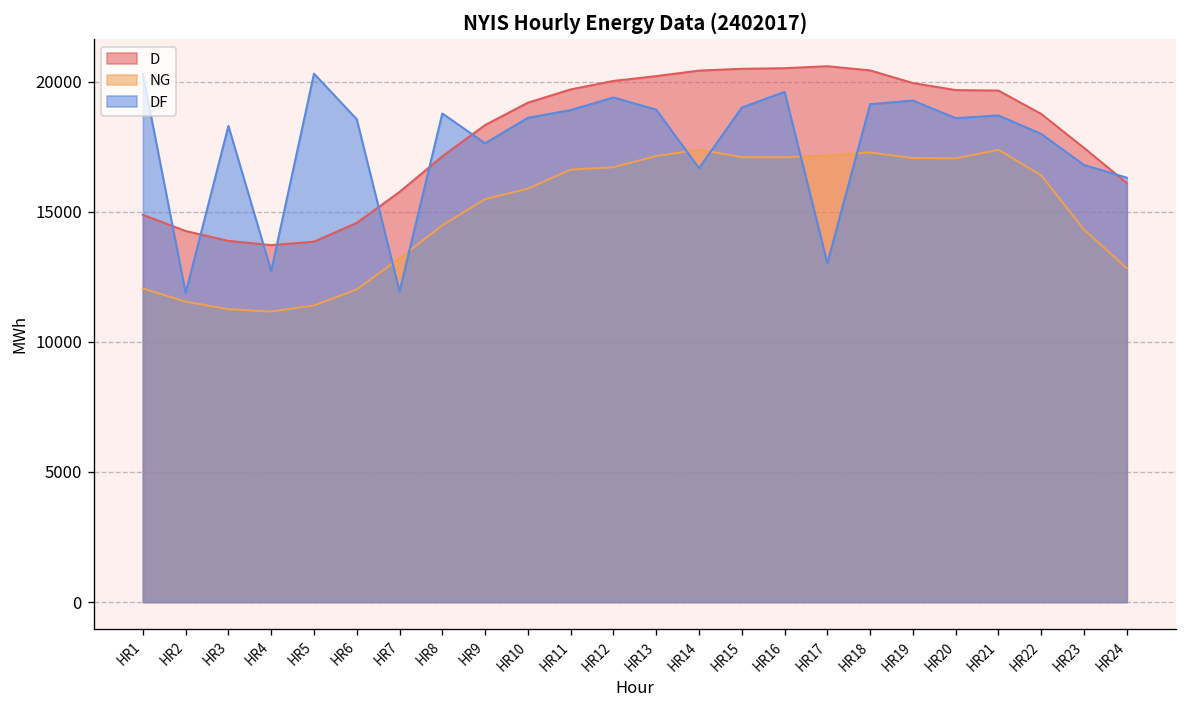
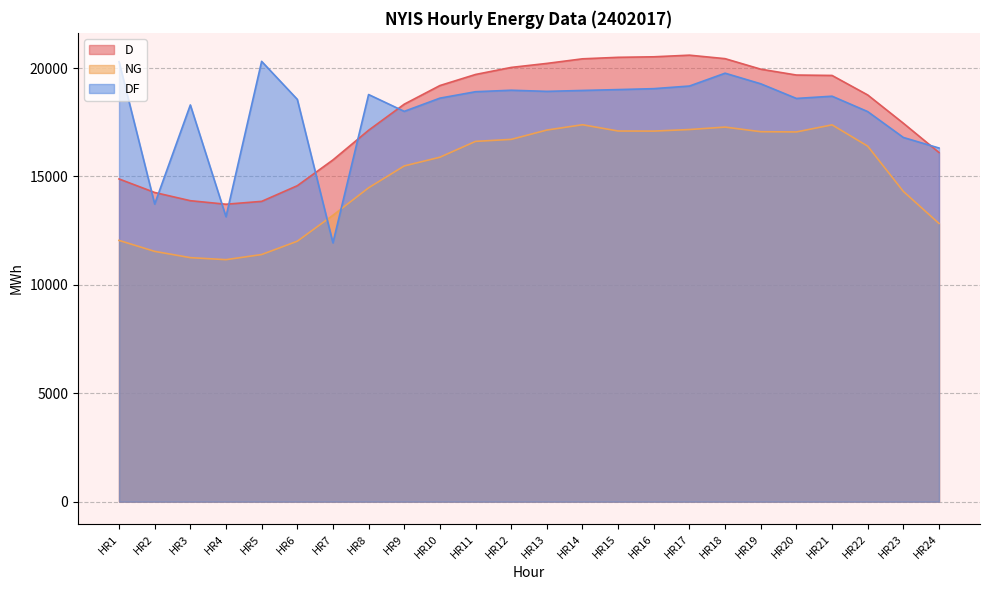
DF, HR2: 11900 -> 13700
DF, HR4: 12700 -> 13100
DF, HR9: 17600 -> 18000
DF, HR12: 19400 -> 19000
DF, HR14: 16700 -> 19000
DF, HR16: 19600 -> 19000
DF, HR17: 13000 -> 19200
DF, HR18: 19100 -> 19800
